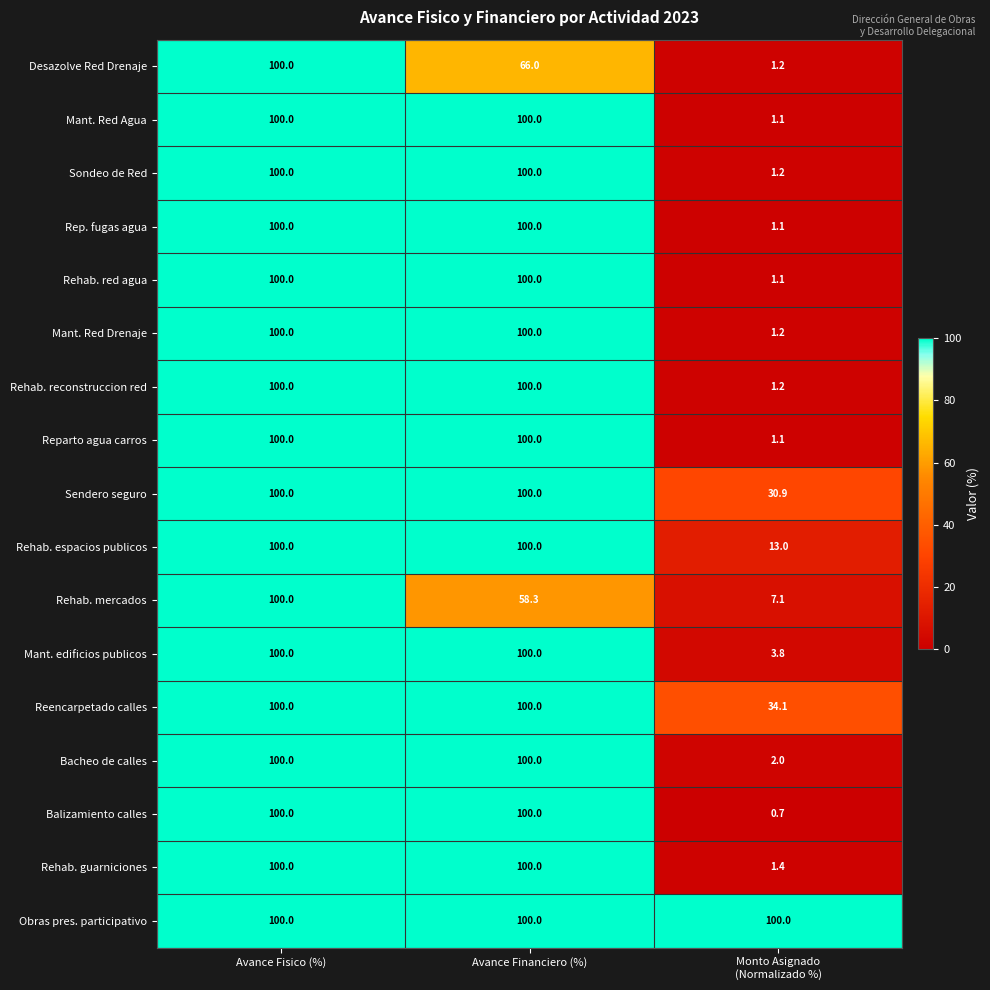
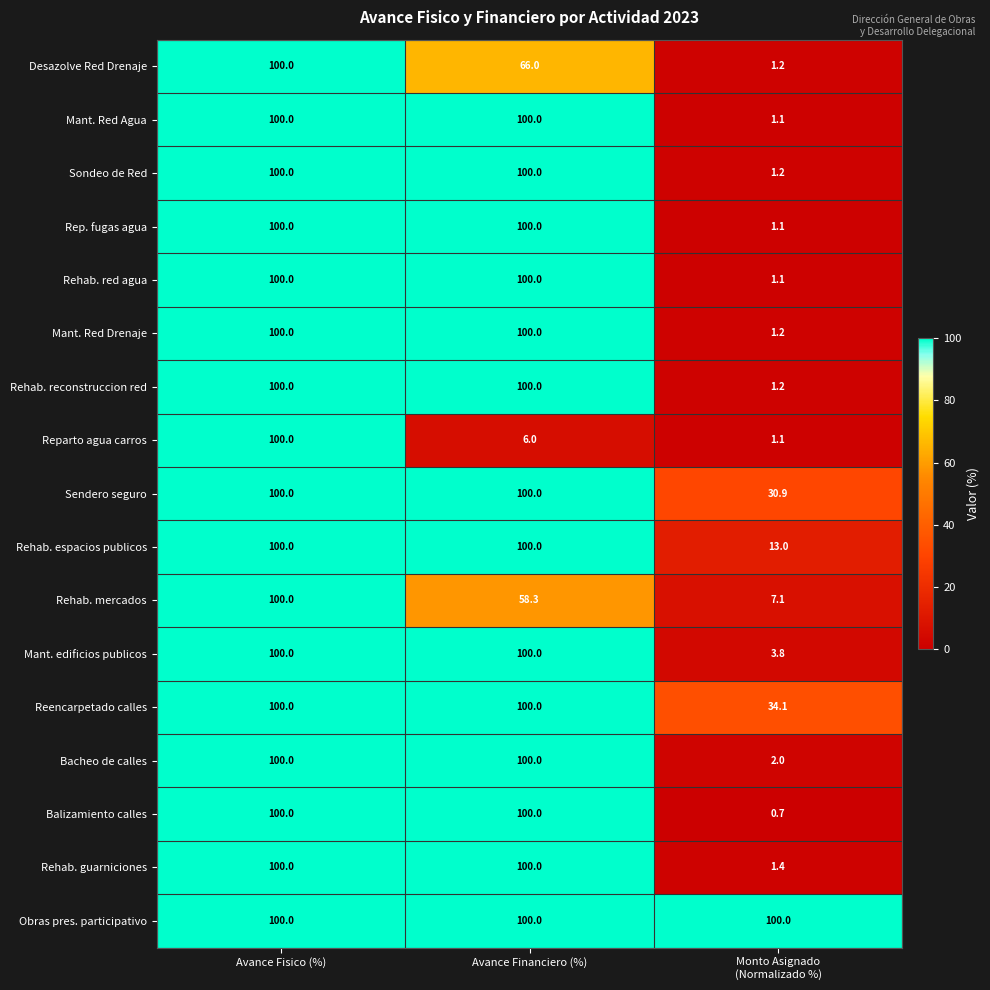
Reparto agua carros, Avance Financiero (%): 100.0 -> 6.0
